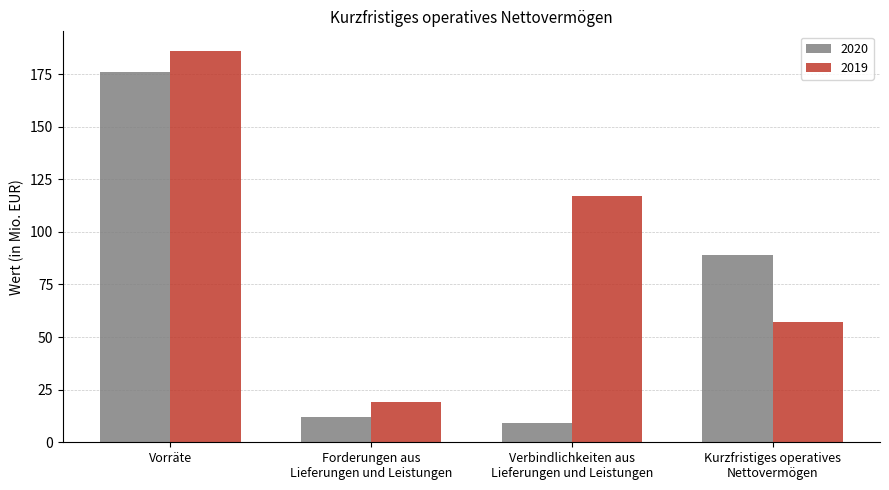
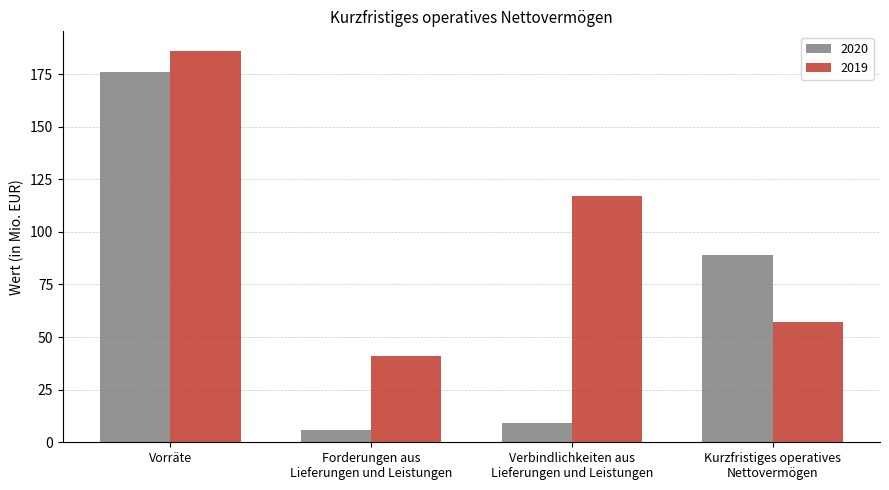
2020, Forderungen aus Lieferungen und Leistungen: 12 -> 6
2019, Forderungen aus Lieferungen und Leistungen: 19 -> 41
